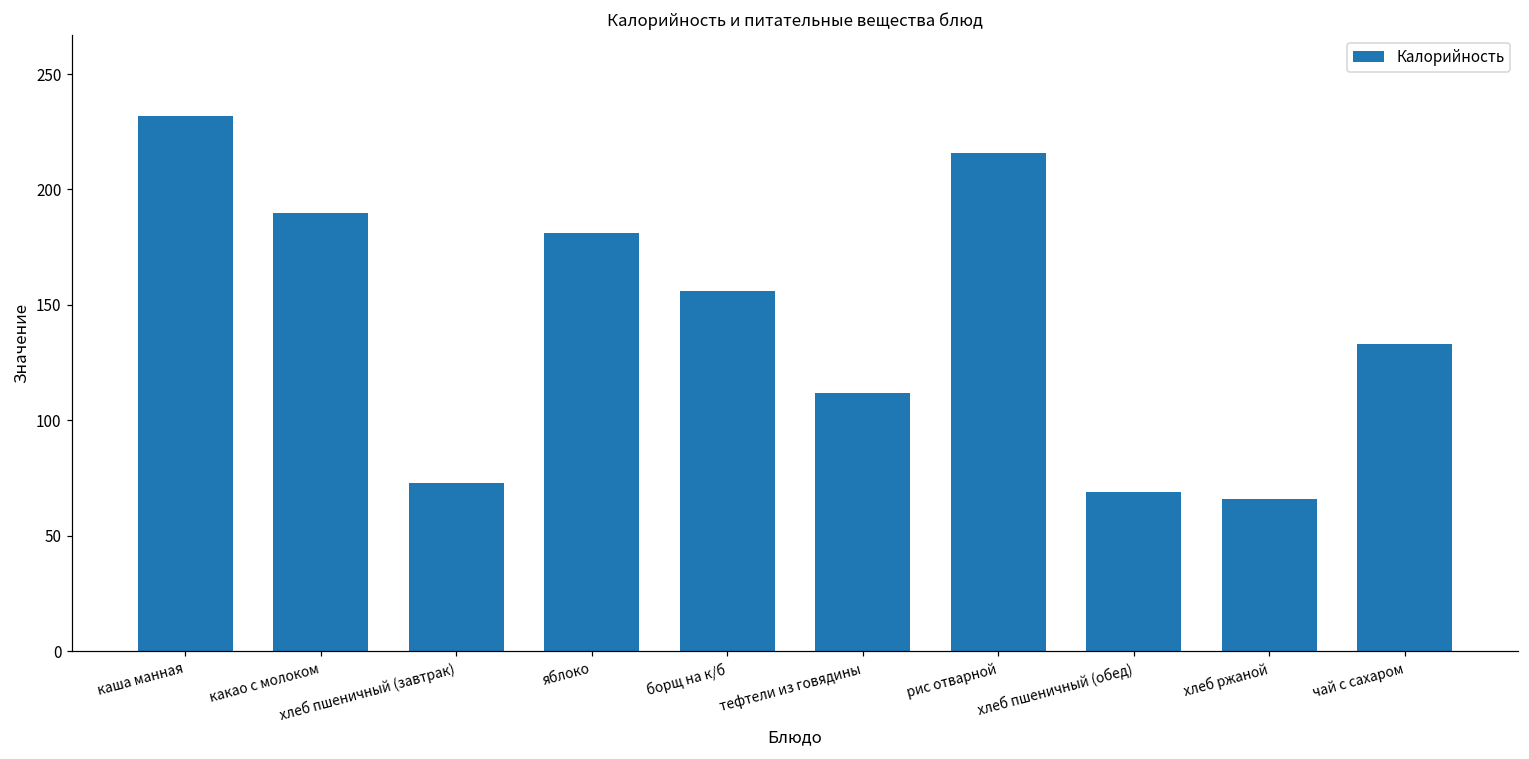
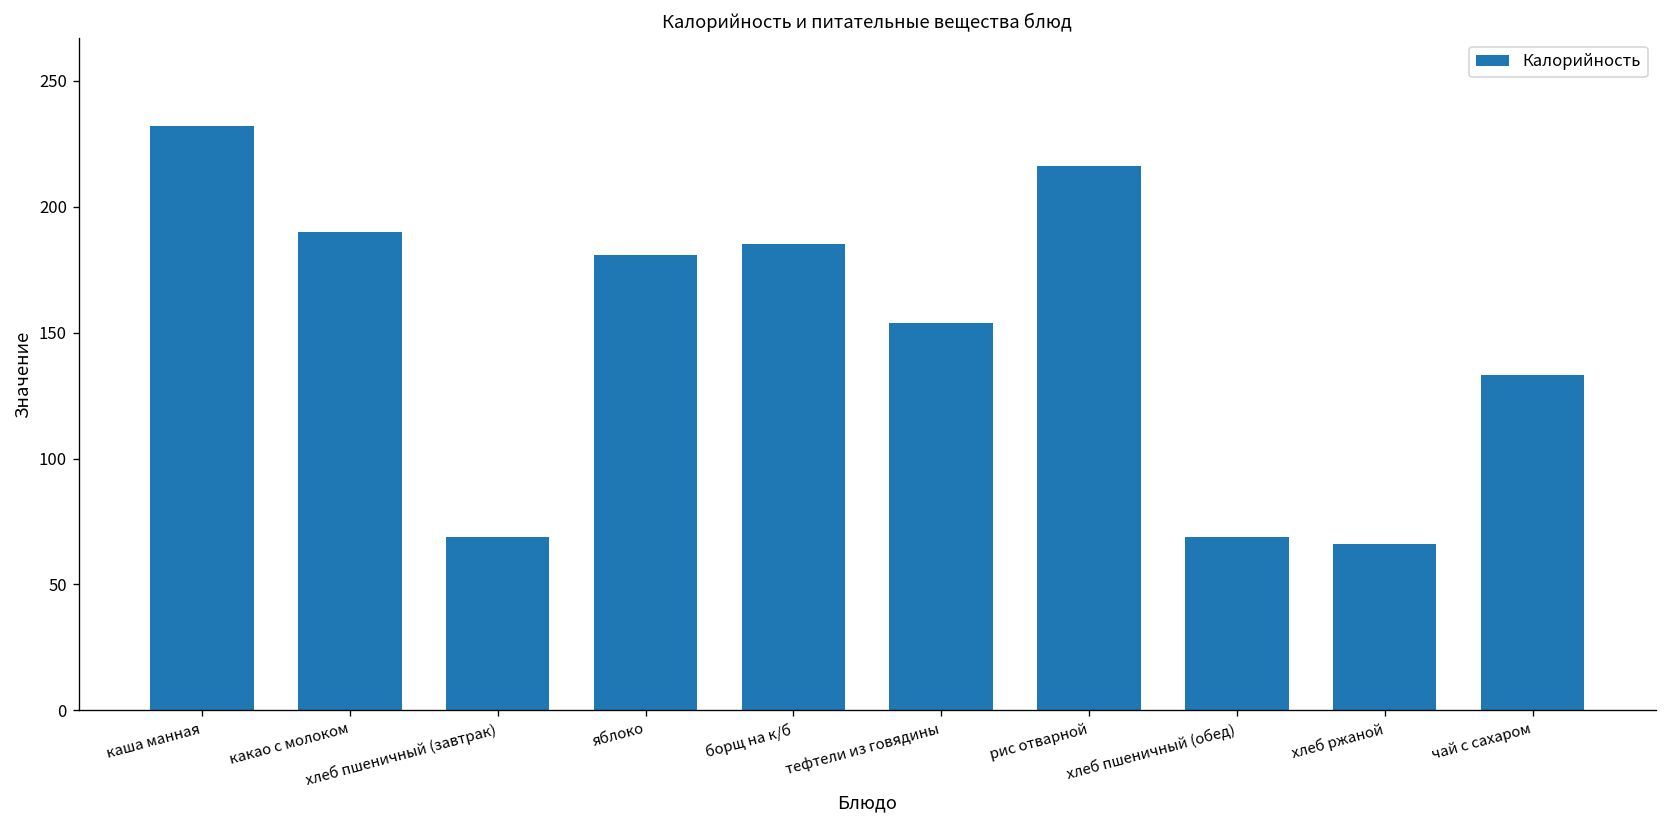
хлеб пшеничный (завтрак): 73 -> 69
борщ на к/б: 156 -> 185
тефтели из говядины: 112 -> 154
